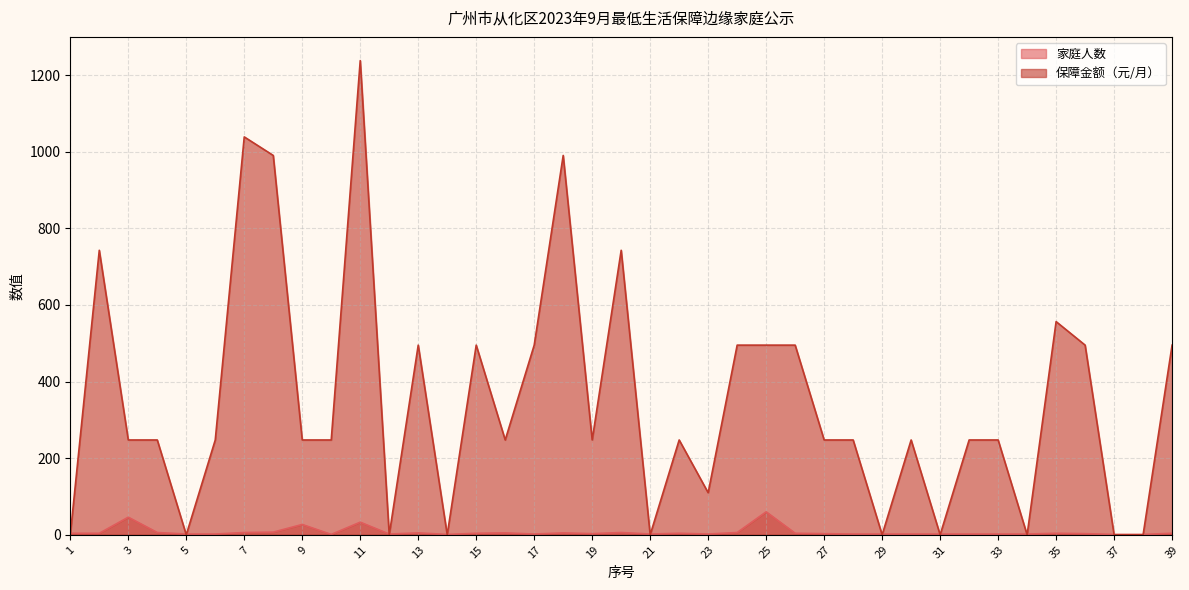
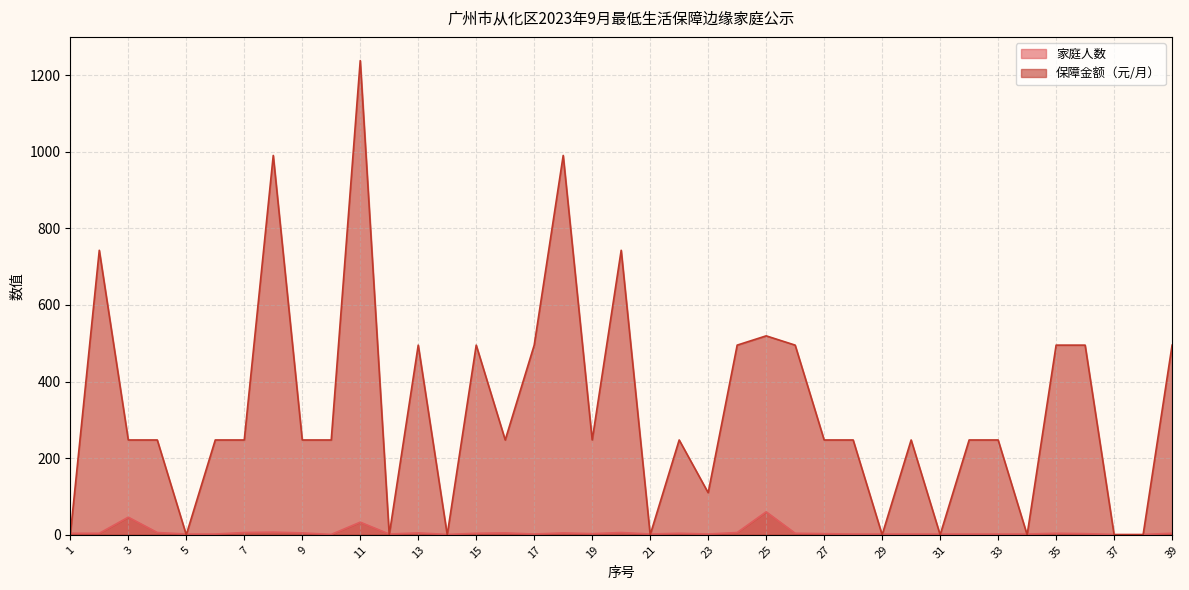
保障金额（元/月）, 7: 1040 -> 250
家庭人数, 9: 30 -> 10
保障金额（元/月）, 25: 500 -> 520
保障金额（元/月）, 35: 560 -> 500
